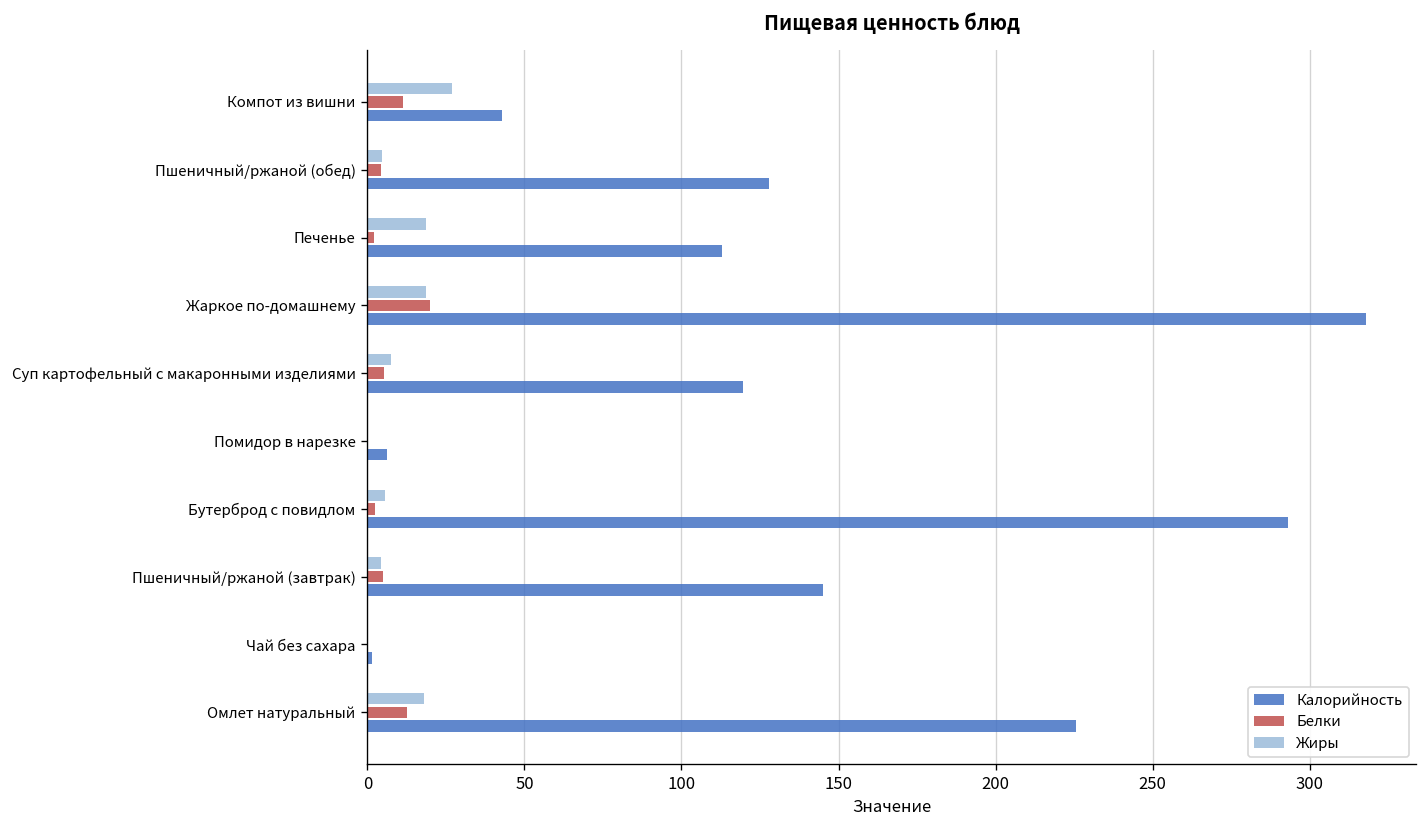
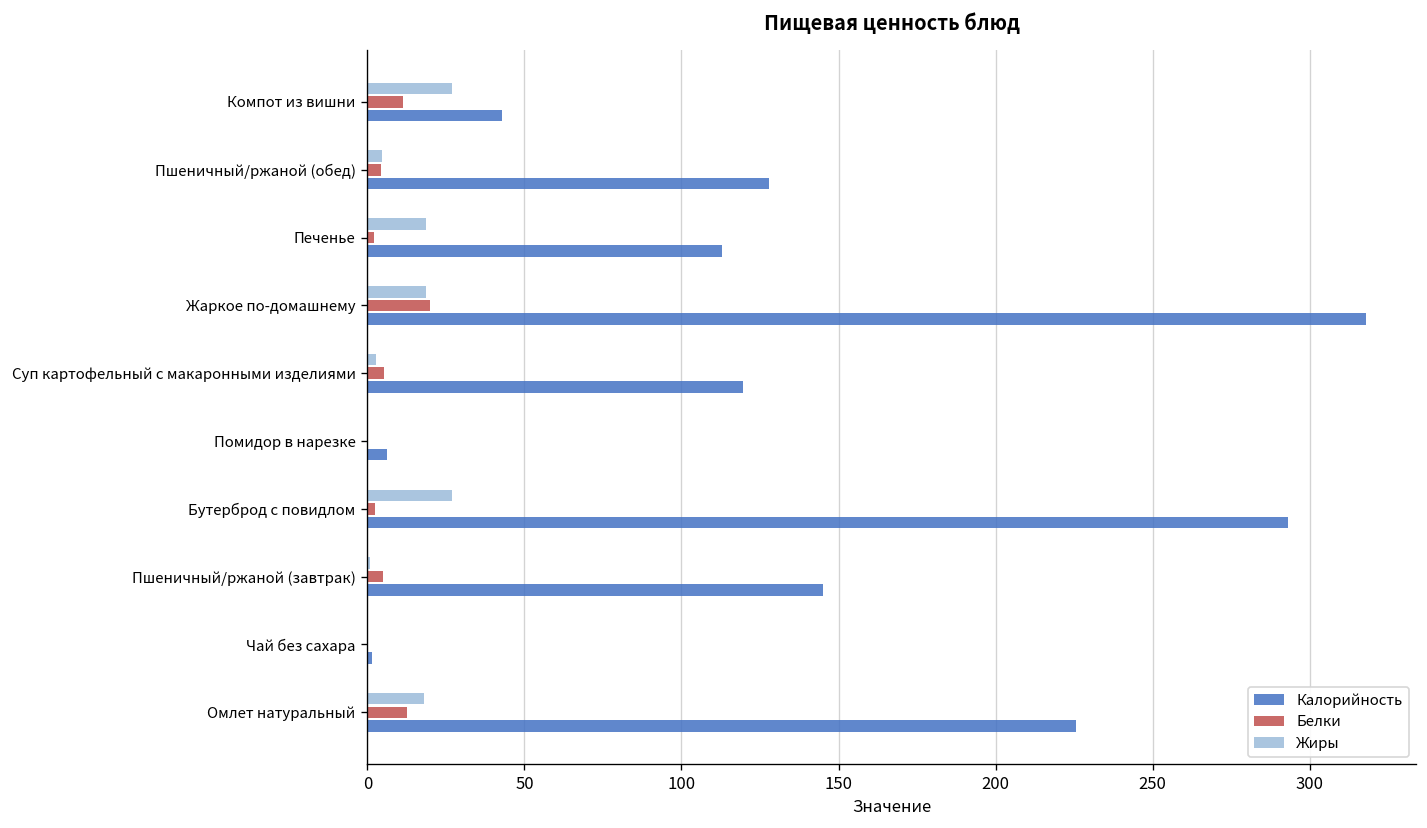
Жиры, Суп картофельный с макаронными изделиями: 8 -> 3
Жиры, Бутерброд с повидлом: 6 -> 27
Жиры, Пшеничный/ржаной (завтрак): 4 -> 1
